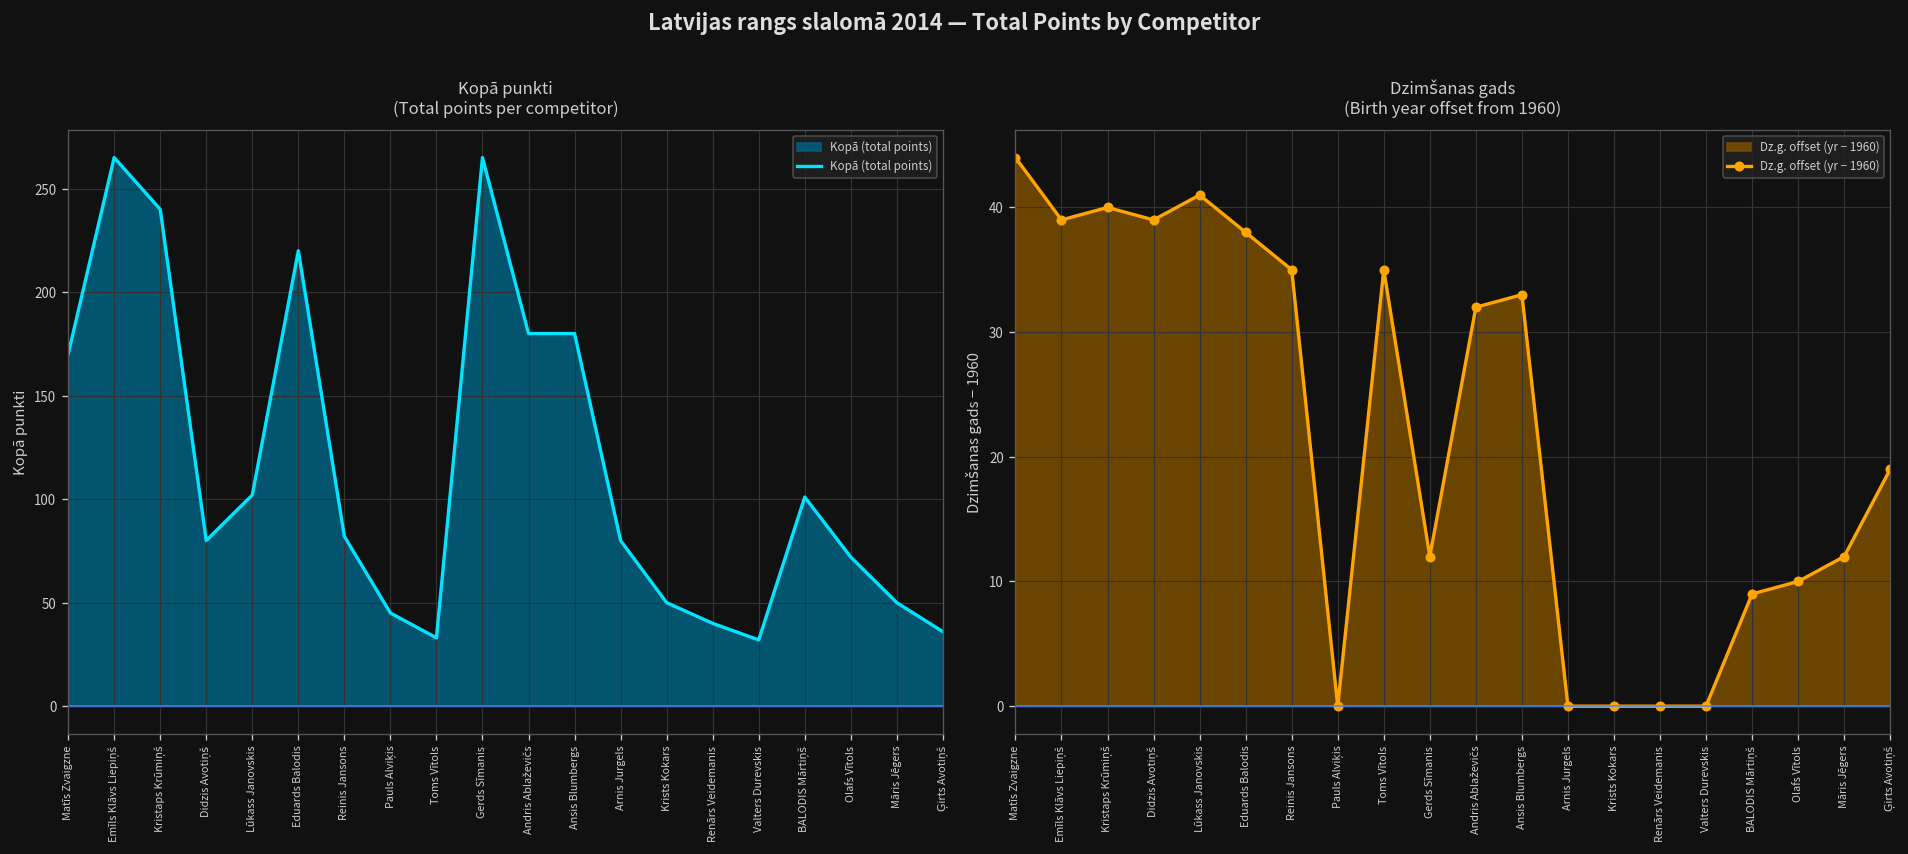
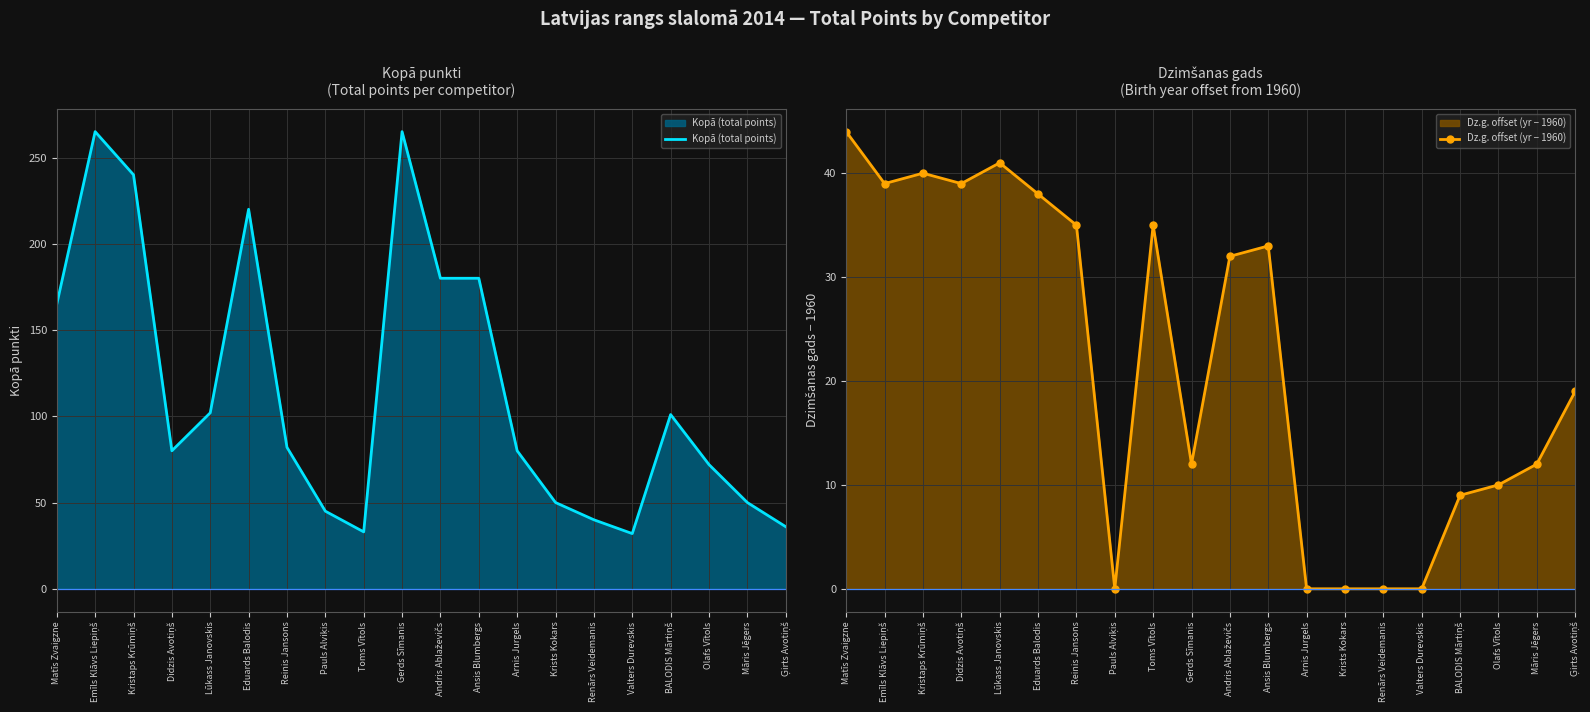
Kopā punkti (Total points per competitor), Matīs Zvaigzne: 170 -> 165
